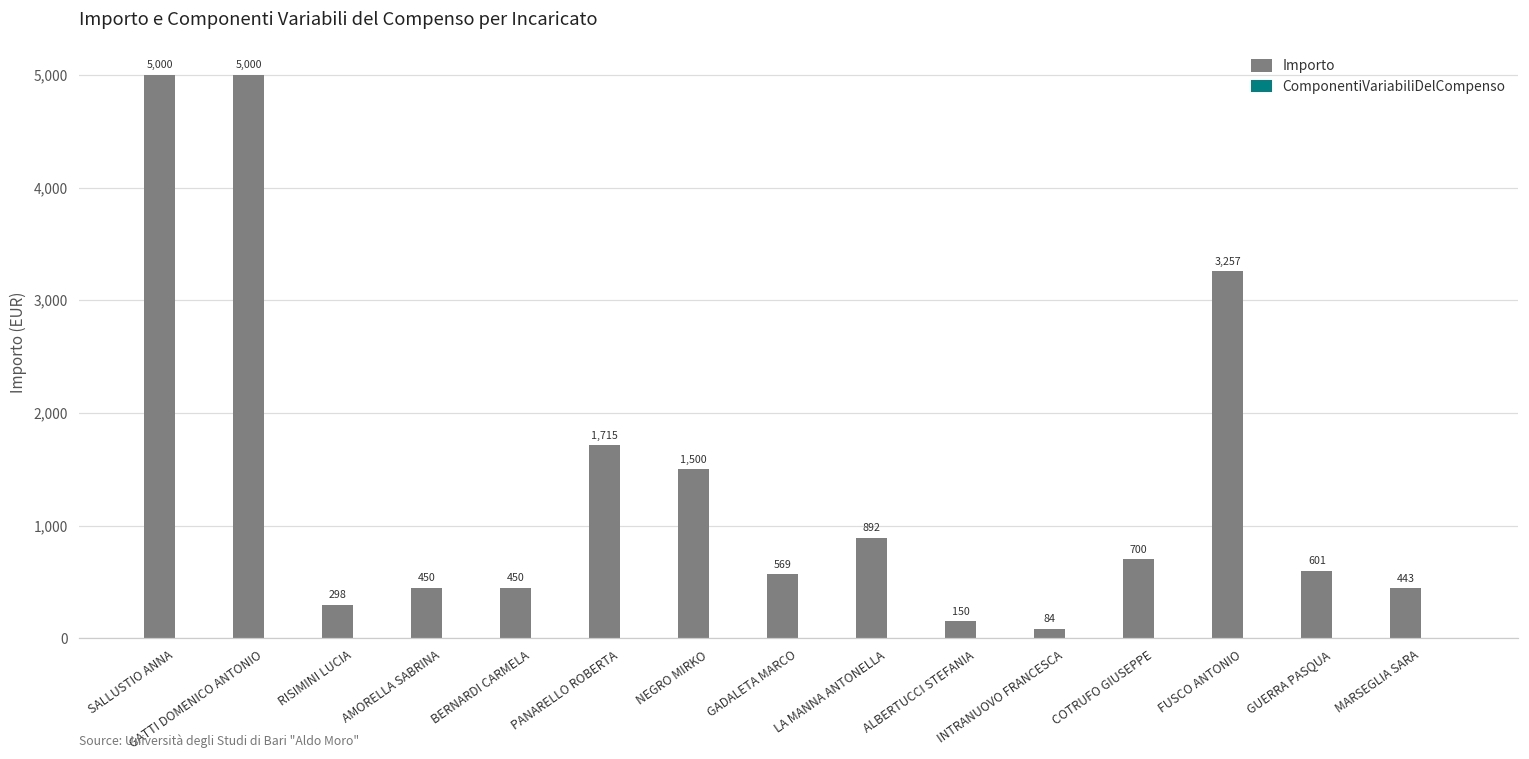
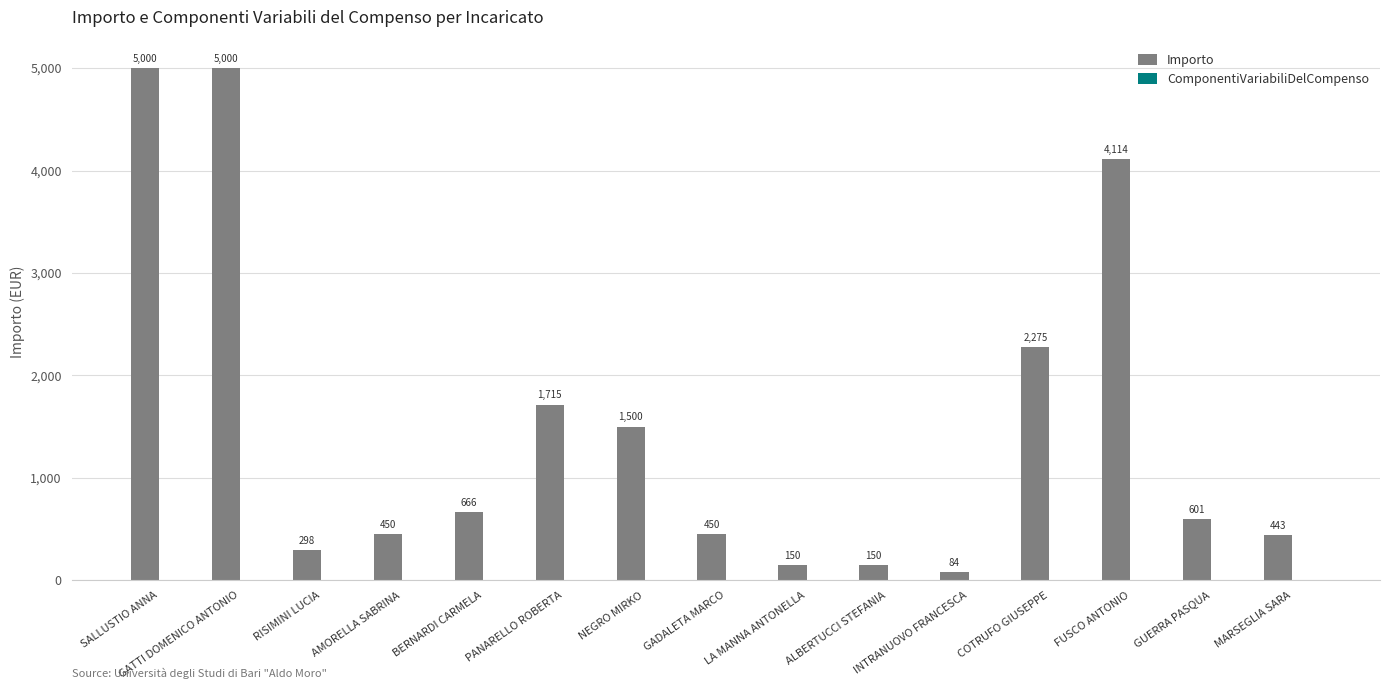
Importo, BERNARDI CARMELA: 450 -> 666
Importo, GADALETA MARCO: 569 -> 450
Importo, LA MANNA ANTONELLA: 892 -> 150
Importo, COTRUFO GIUSEPPE: 700 -> 2,275
Importo, FUSCO ANTONIO: 3,257 -> 4,114
